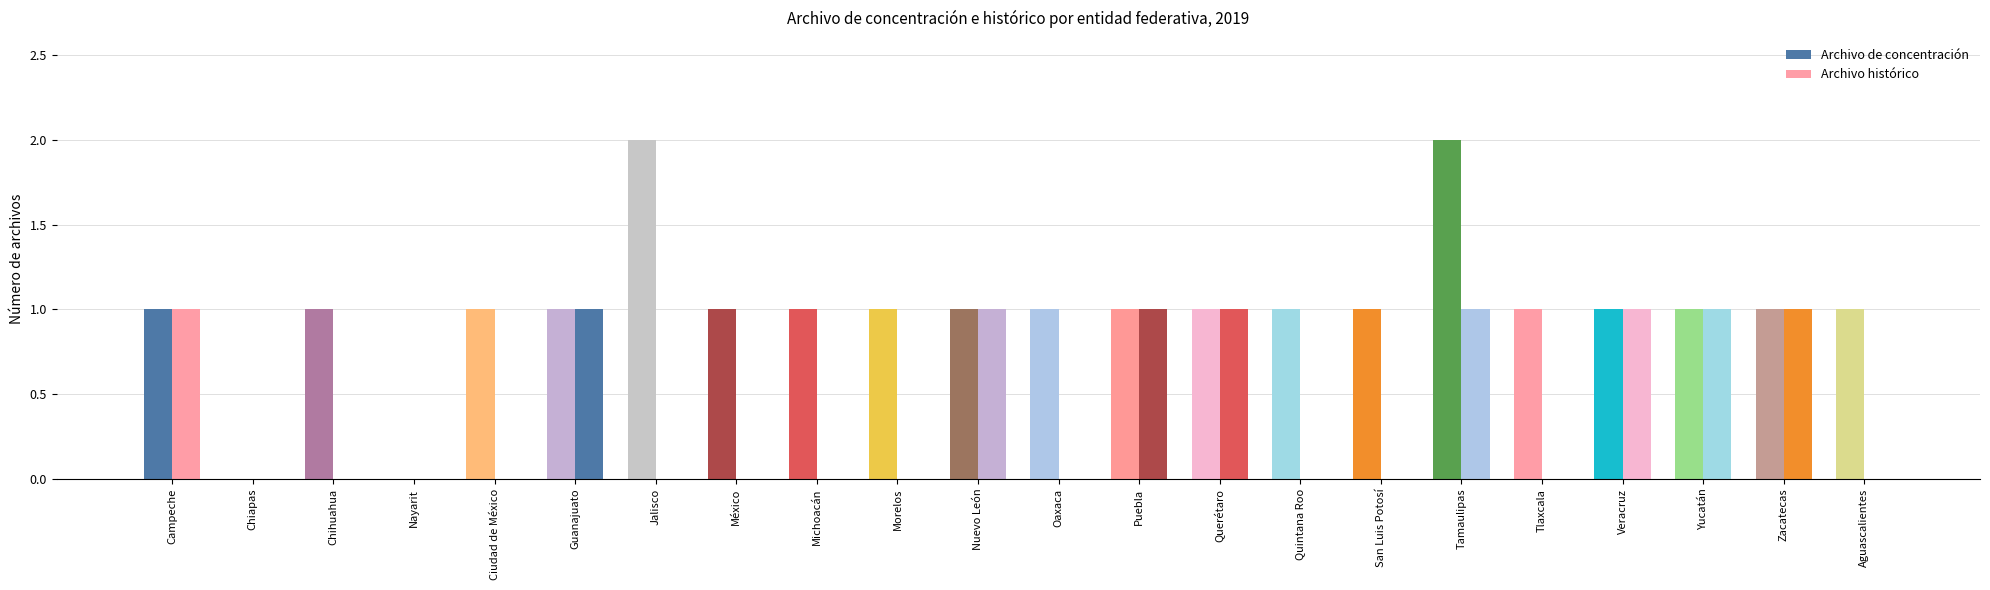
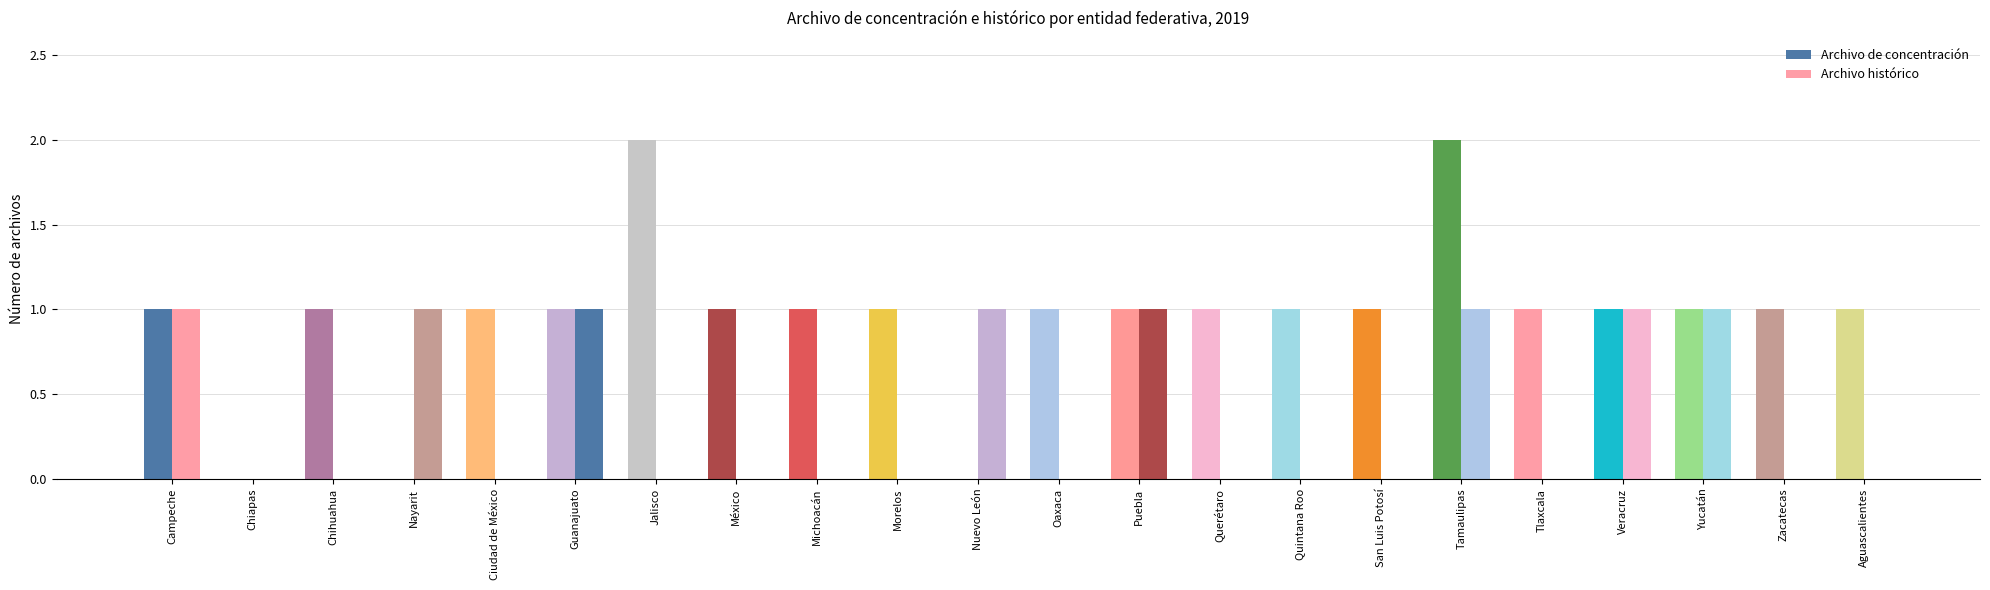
Archivo histórico, Nayarit: 0 -> 1
Archivo de concentración, Nuevo León: 1 -> 0
Archivo histórico, Querétaro: 1 -> 0
Archivo histórico, Zacatecas: 1 -> 0
